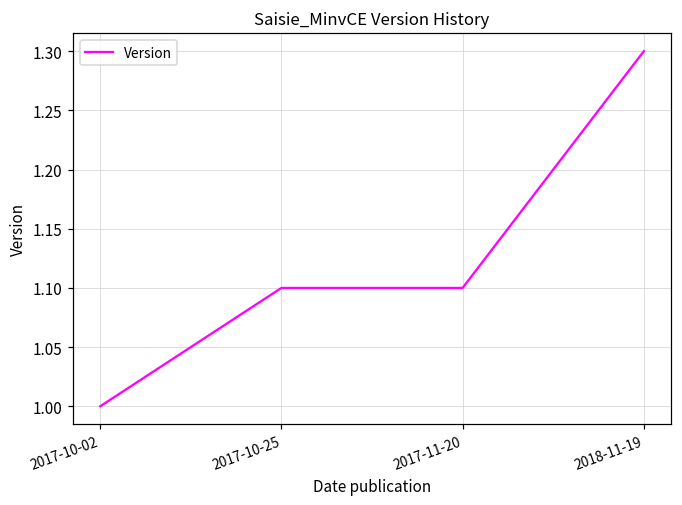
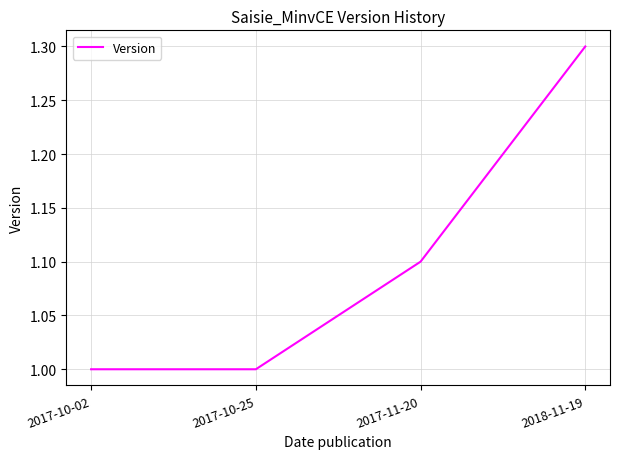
2017-10-25: 1.1 -> 1.0
